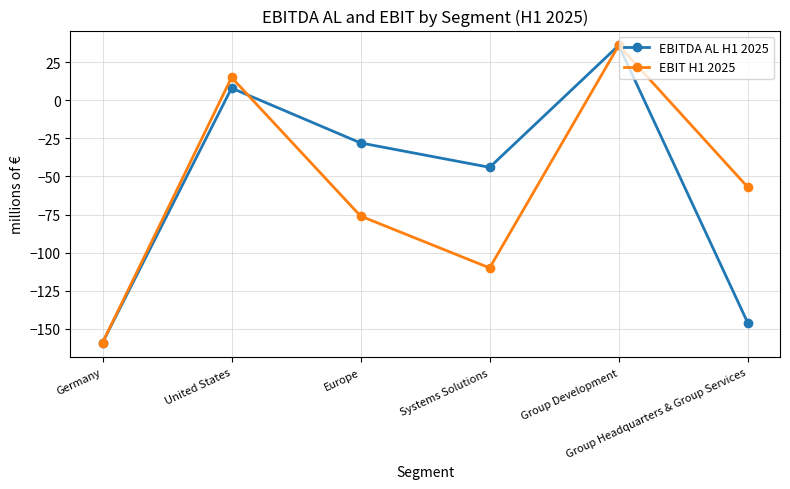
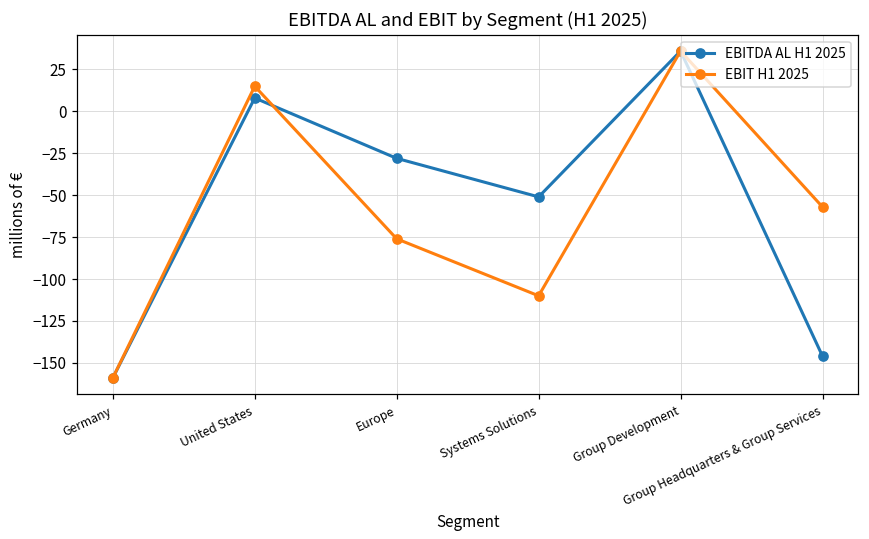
EBITDA AL H1 2025, Systems Solutions: -44 -> -51
